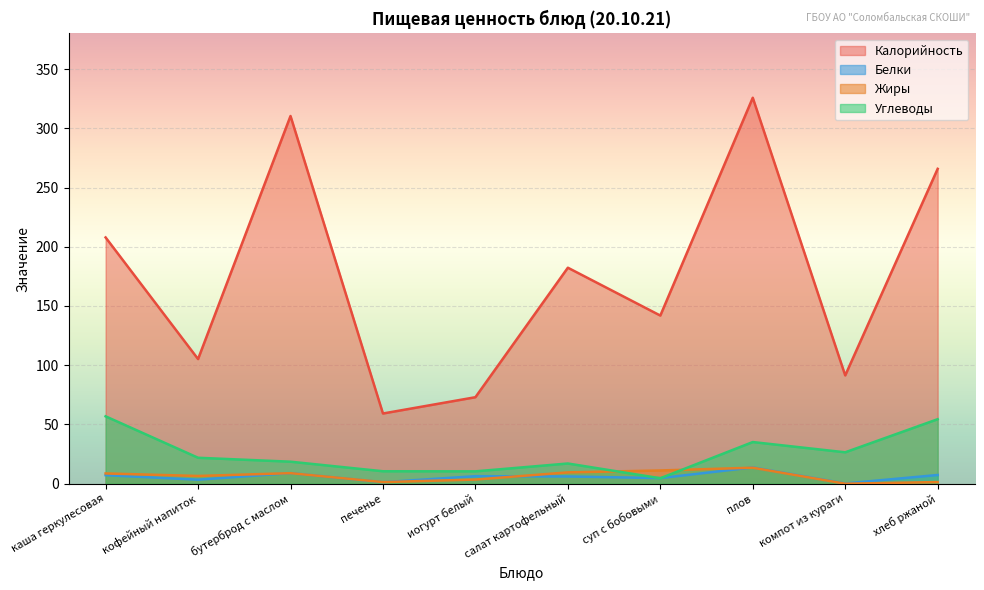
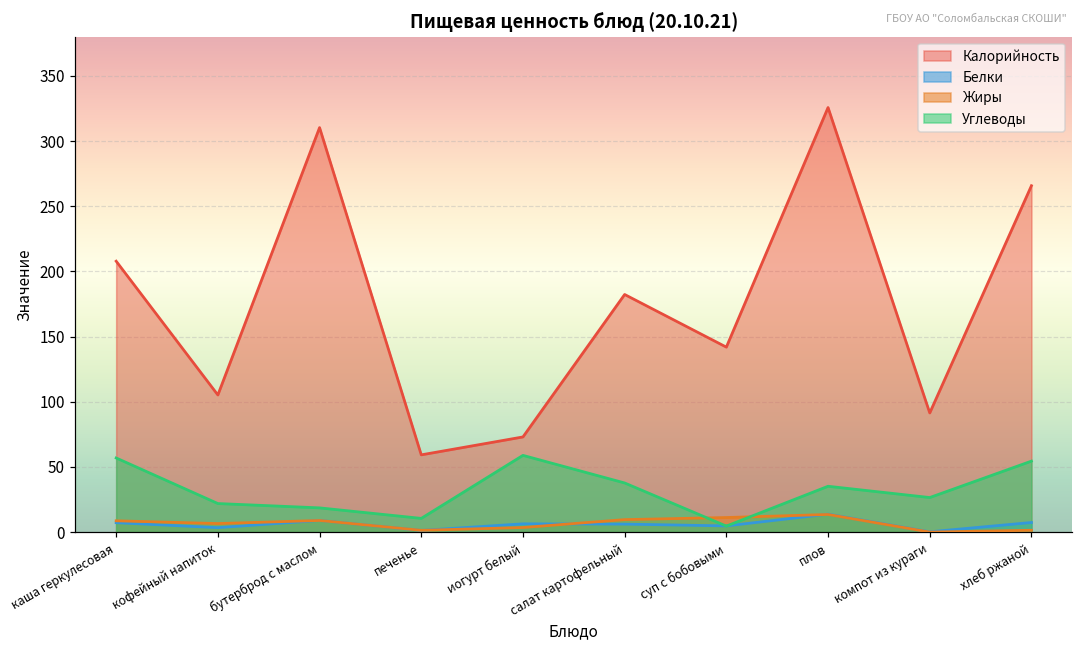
Углеводы, иогурт белый: 10 -> 59
Углеводы, салат картофельный: 17 -> 38
